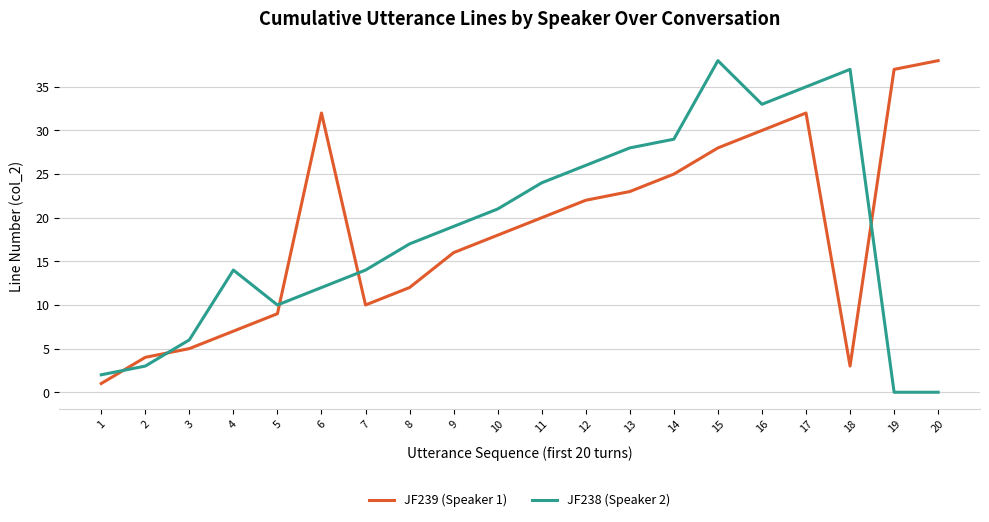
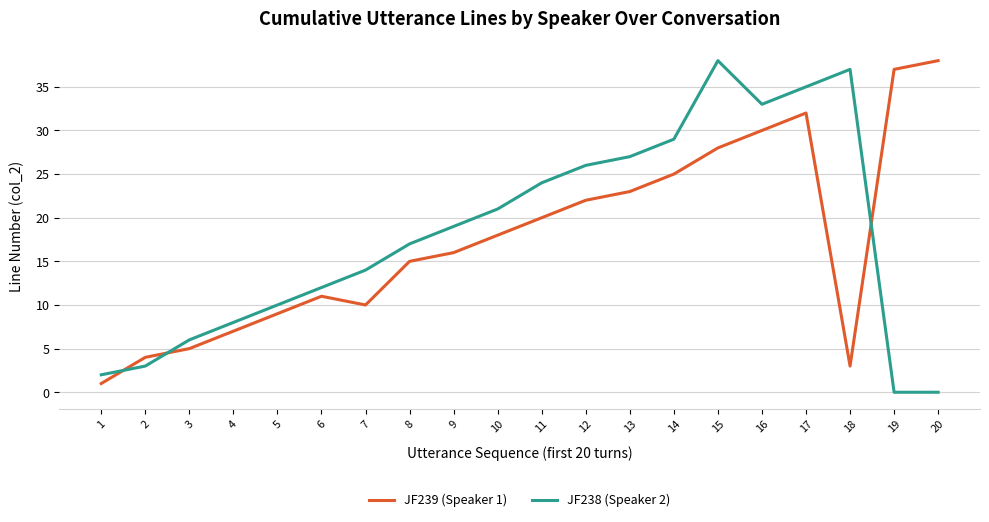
JF238 (Speaker 2), 4: 14 -> 8
JF239 (Speaker 1), 6: 32 -> 11
JF239 (Speaker 1), 8: 12 -> 15
JF238 (Speaker 2), 13: 28 -> 27
